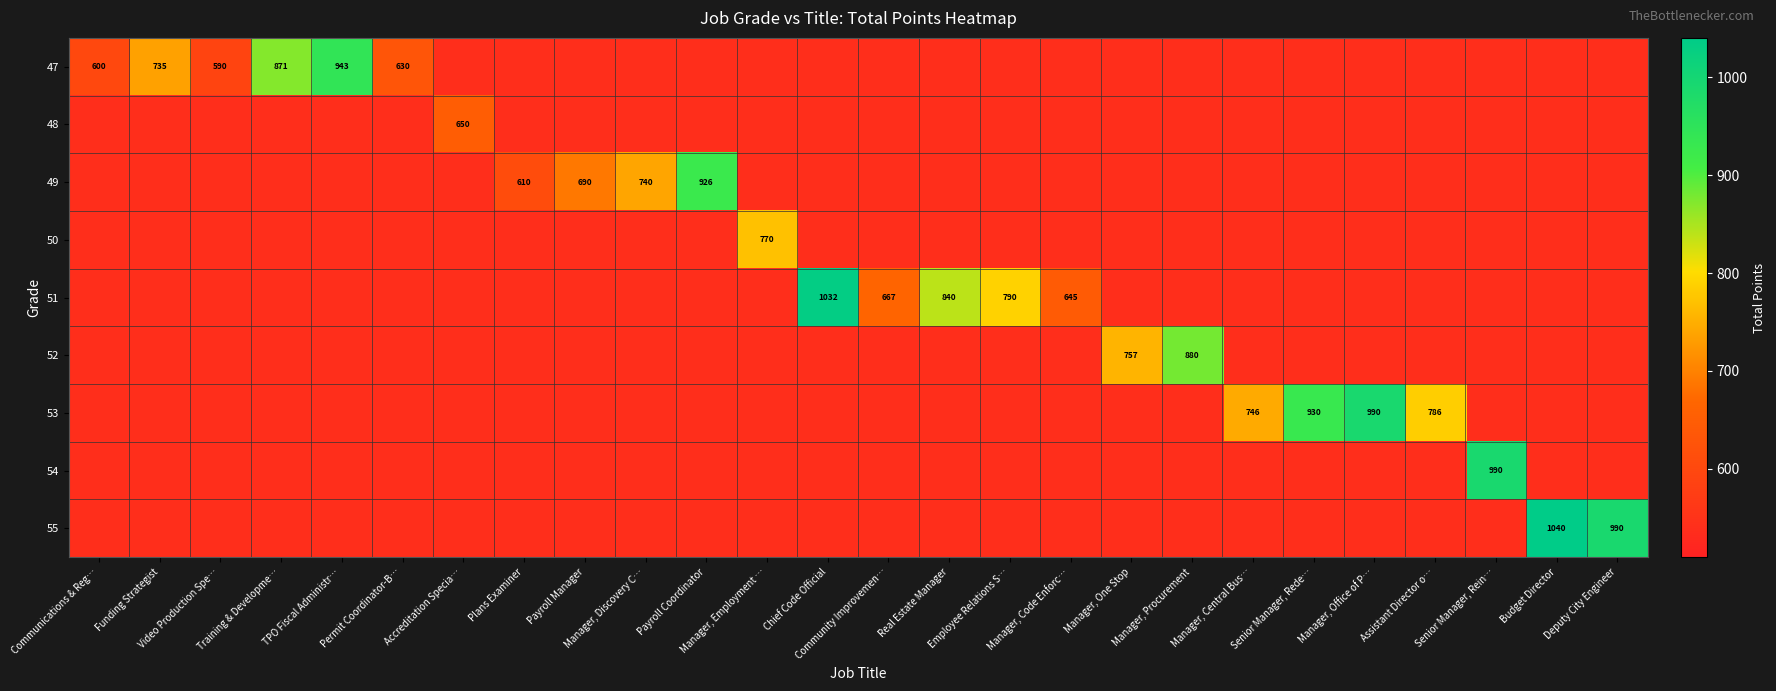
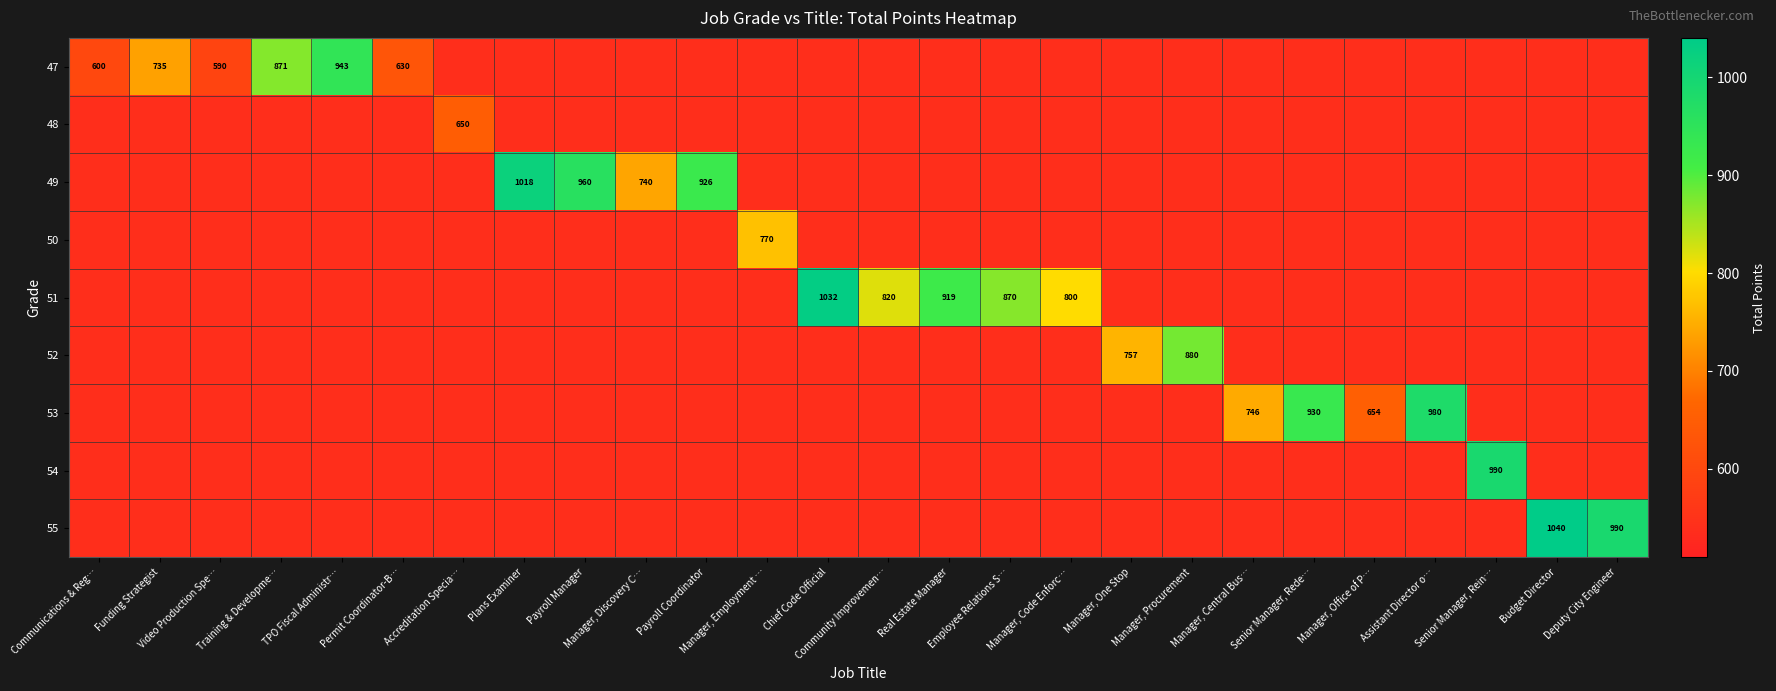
49, Plans Examiner: 610 -> 1018
49, Payroll Manager: 690 -> 960
51, Community Improvemen…: 667 -> 820
51, Real Estate Manager: 840 -> 919
51, Employee Relations S…: 790 -> 870
51, Manager, Code Enforc…: 645 -> 800
53, Manager, Office of P…: 990 -> 654
53, Assistant Director o…: 786 -> 980
